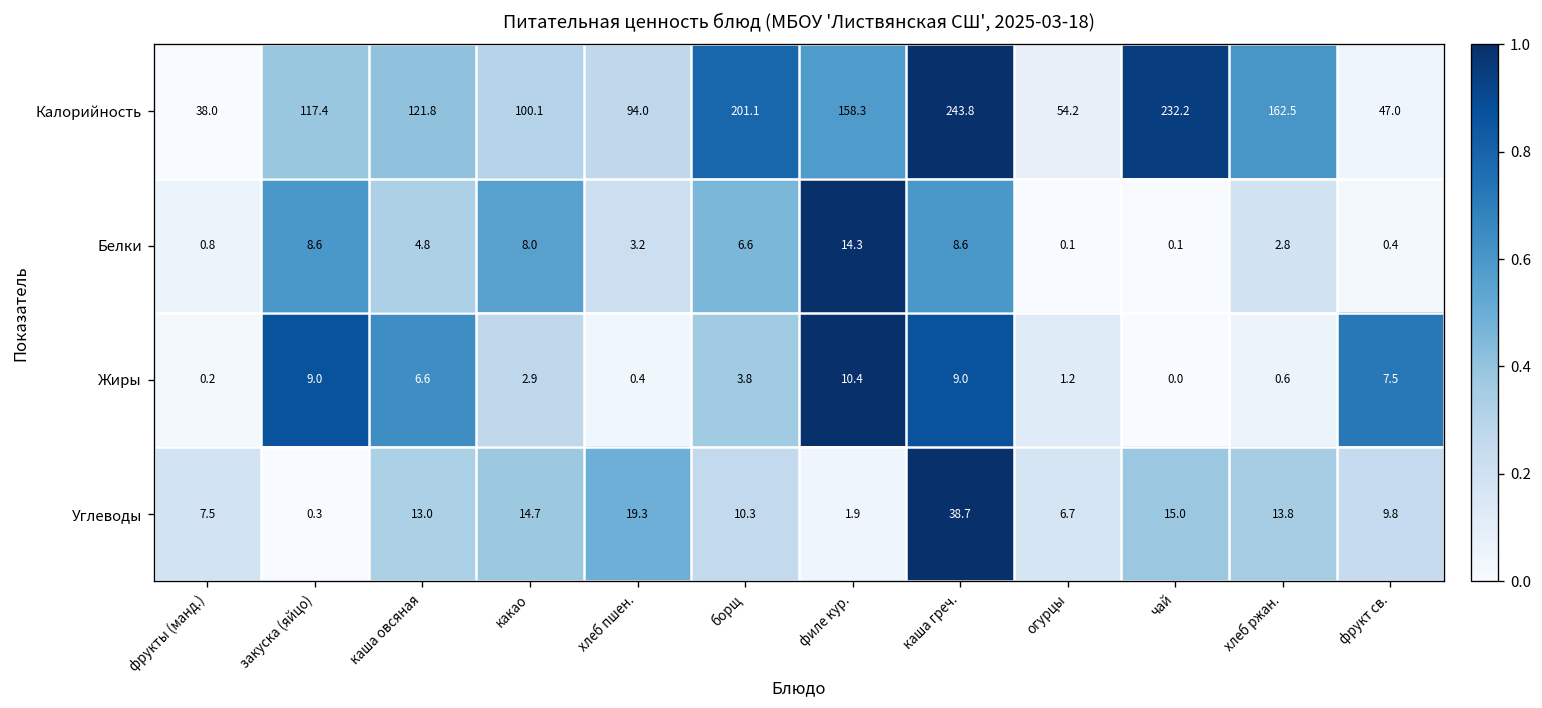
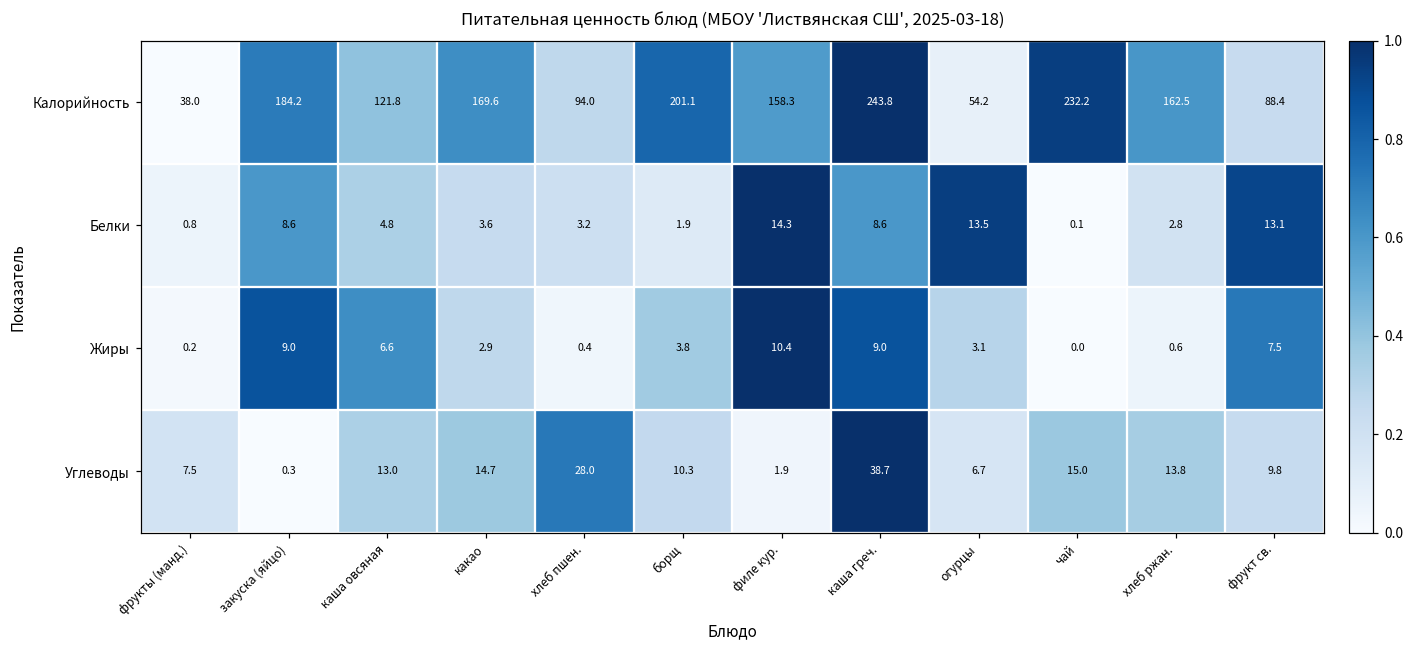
Калорийность, закуска (яйцо): 117.4 -> 184.2
Калорийность, какао: 100.1 -> 169.6
Калорийность, фрукт св.: 47.0 -> 88.4
Белки, какао: 8.0 -> 3.6
Белки, борщ: 6.6 -> 1.9
Белки, огурцы: 0.1 -> 13.5
Белки, фрукт св.: 0.4 -> 13.1
Жиры, огурцы: 1.2 -> 3.1
Углеводы, хлеб пшен.: 19.3 -> 28.0
